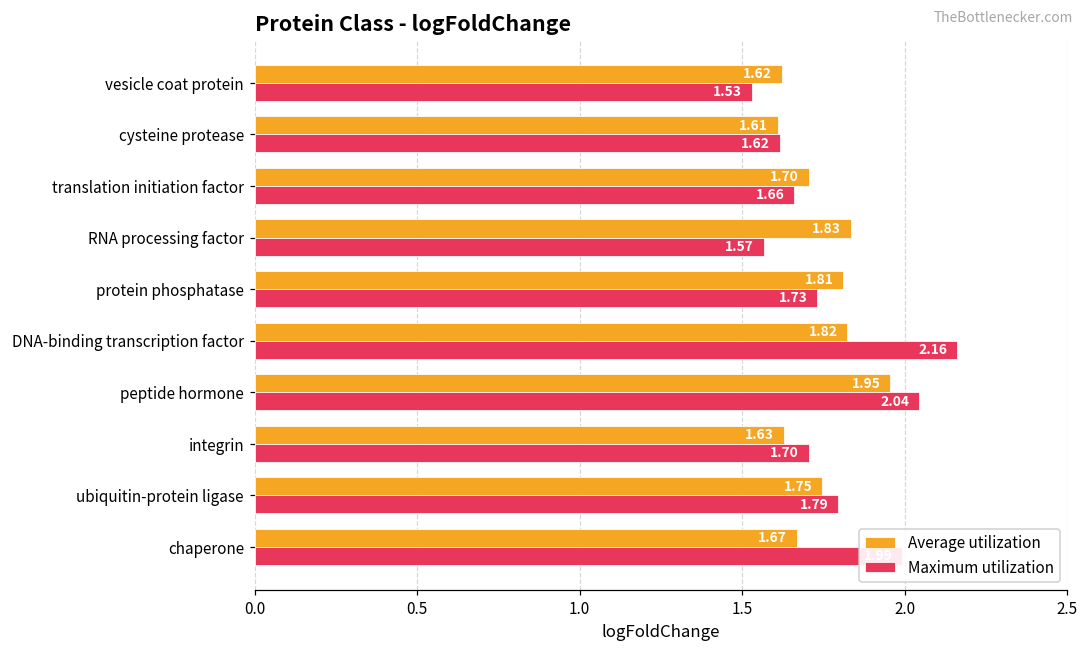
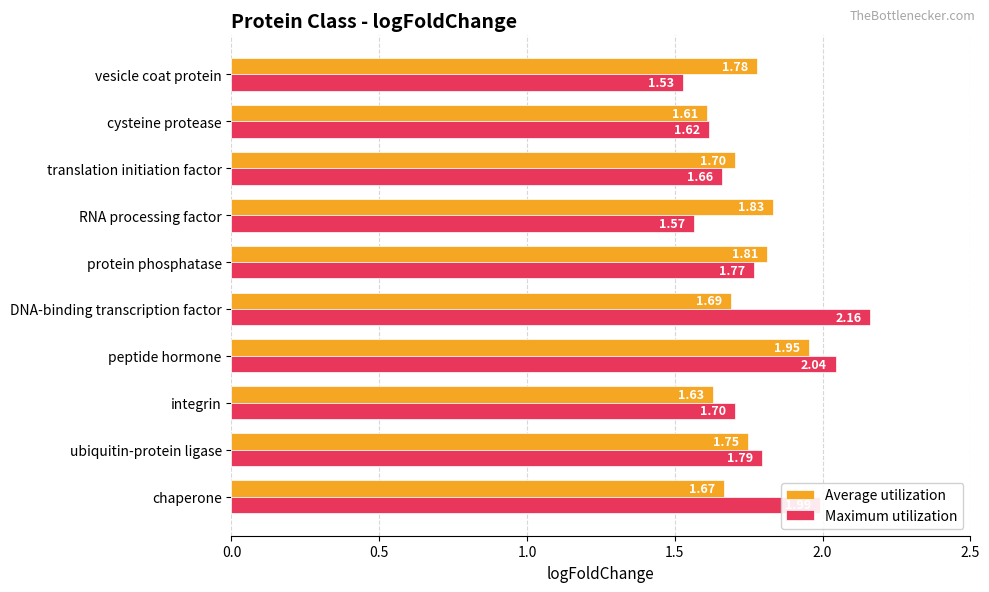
Average utilization, vesicle coat protein: 1.62 -> 1.78
Maximum utilization, protein phosphatase: 1.73 -> 1.77
Average utilization, DNA-binding transcription factor: 1.82 -> 1.69
